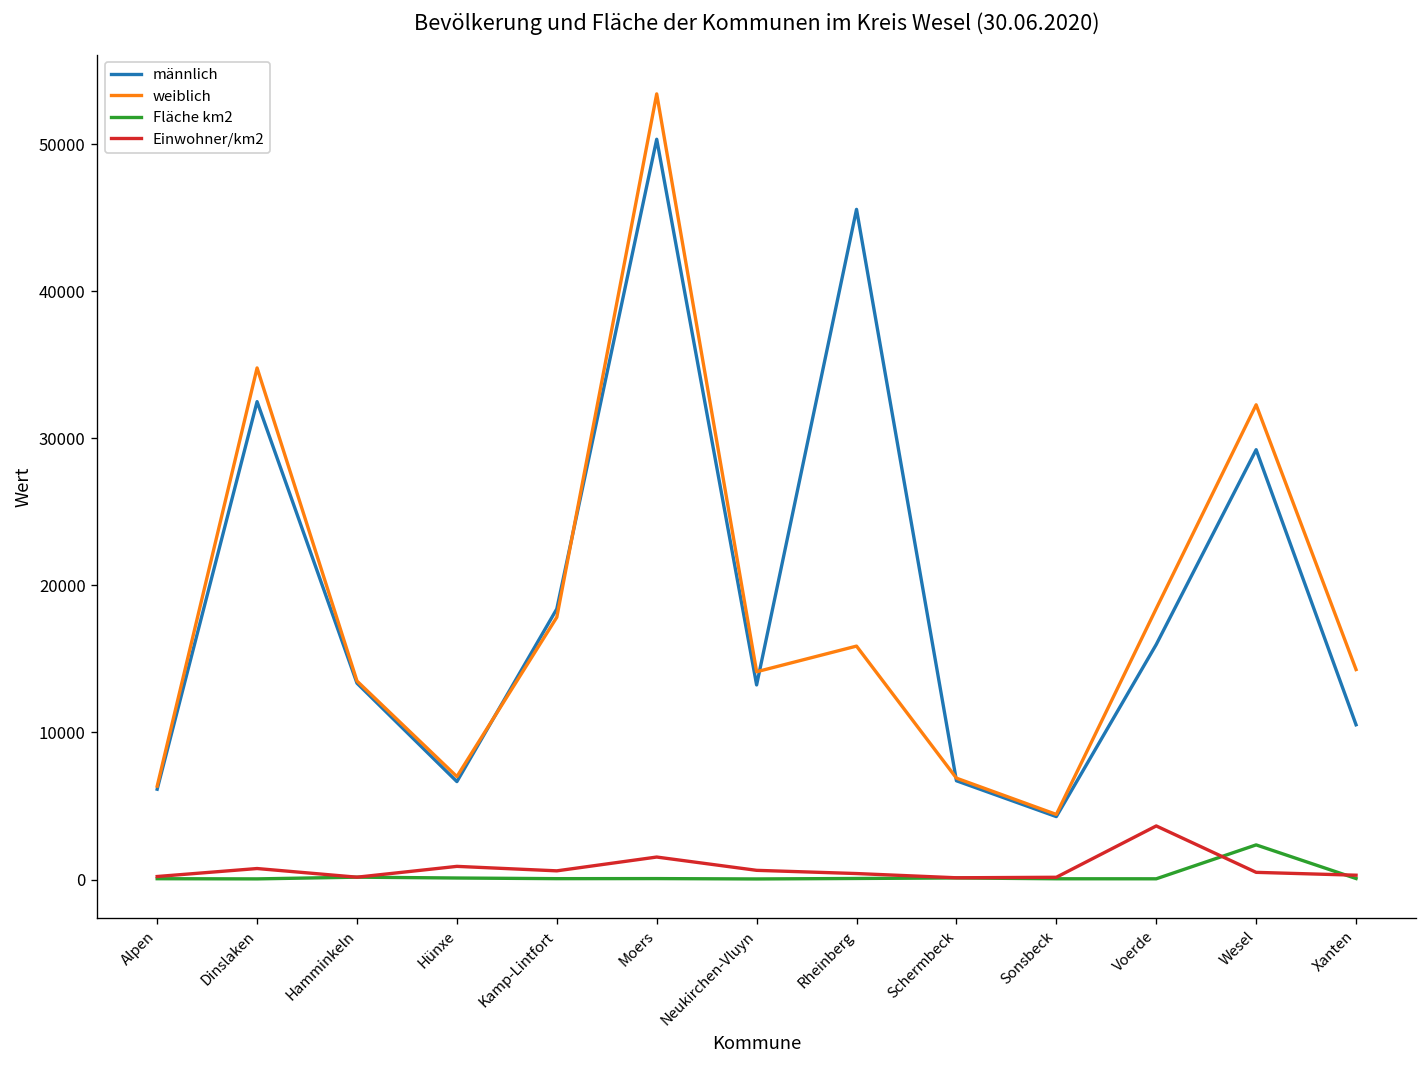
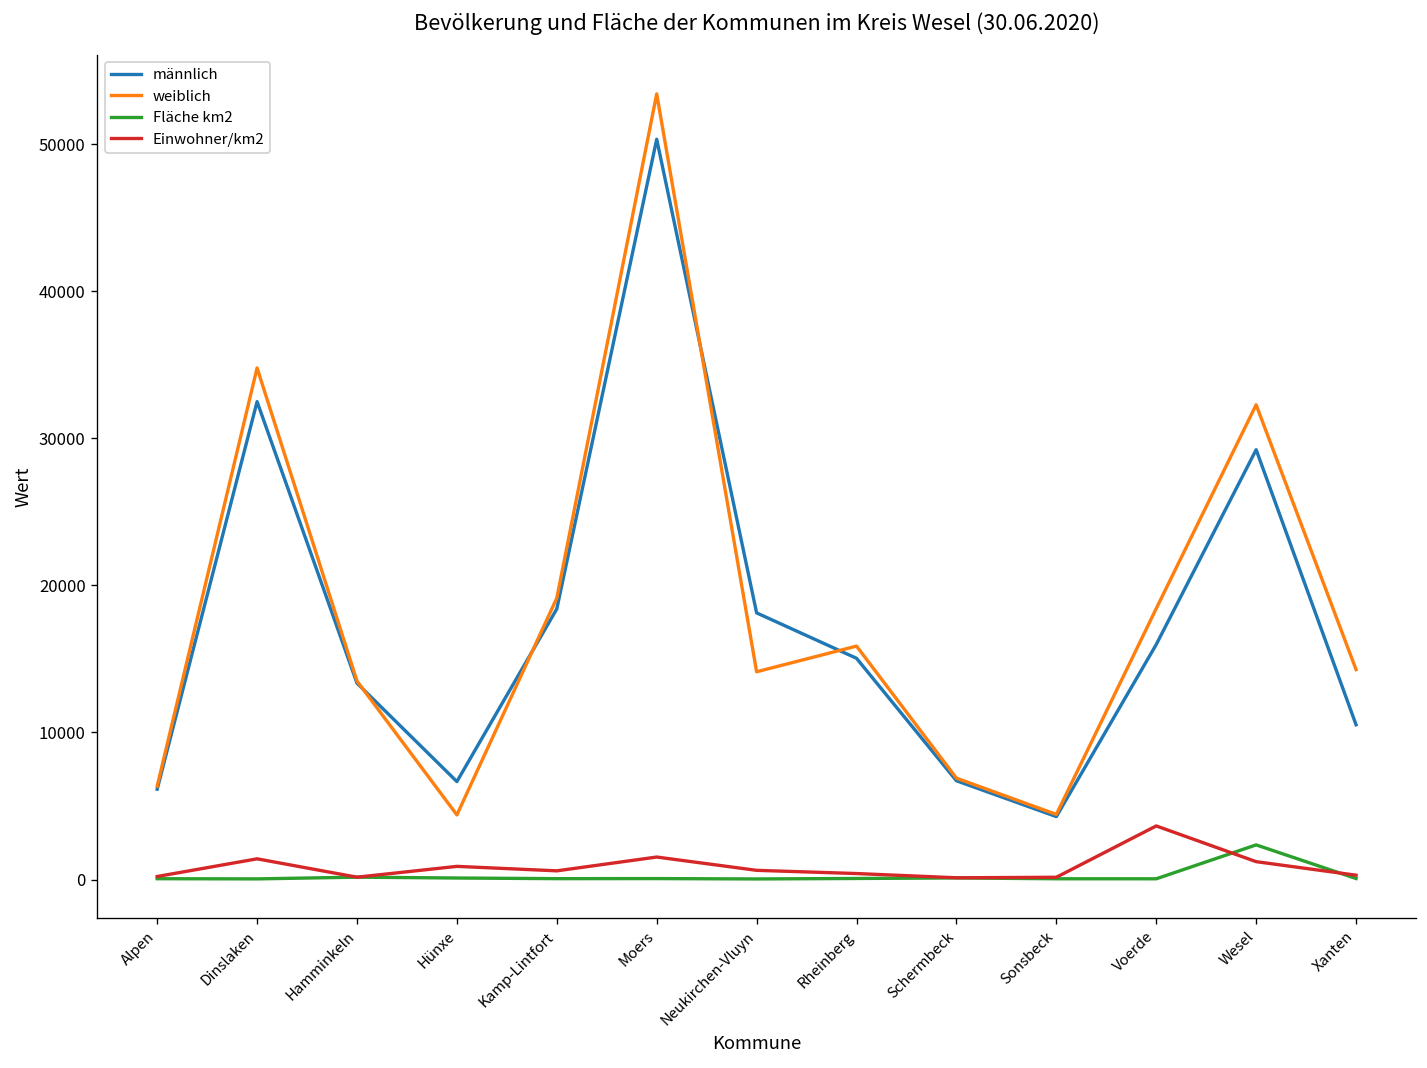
Einwohner/km2, Dinslaken: 800 -> 1400
weiblich, Hünxe: 7000 -> 4400
weiblich, Kamp-Lintfort: 17800 -> 19100
männlich, Neukirchen-Vluyn: 13200 -> 18100
männlich, Rheinberg: 45600 -> 15000
Einwohner/km2, Wesel: 500 -> 1200
